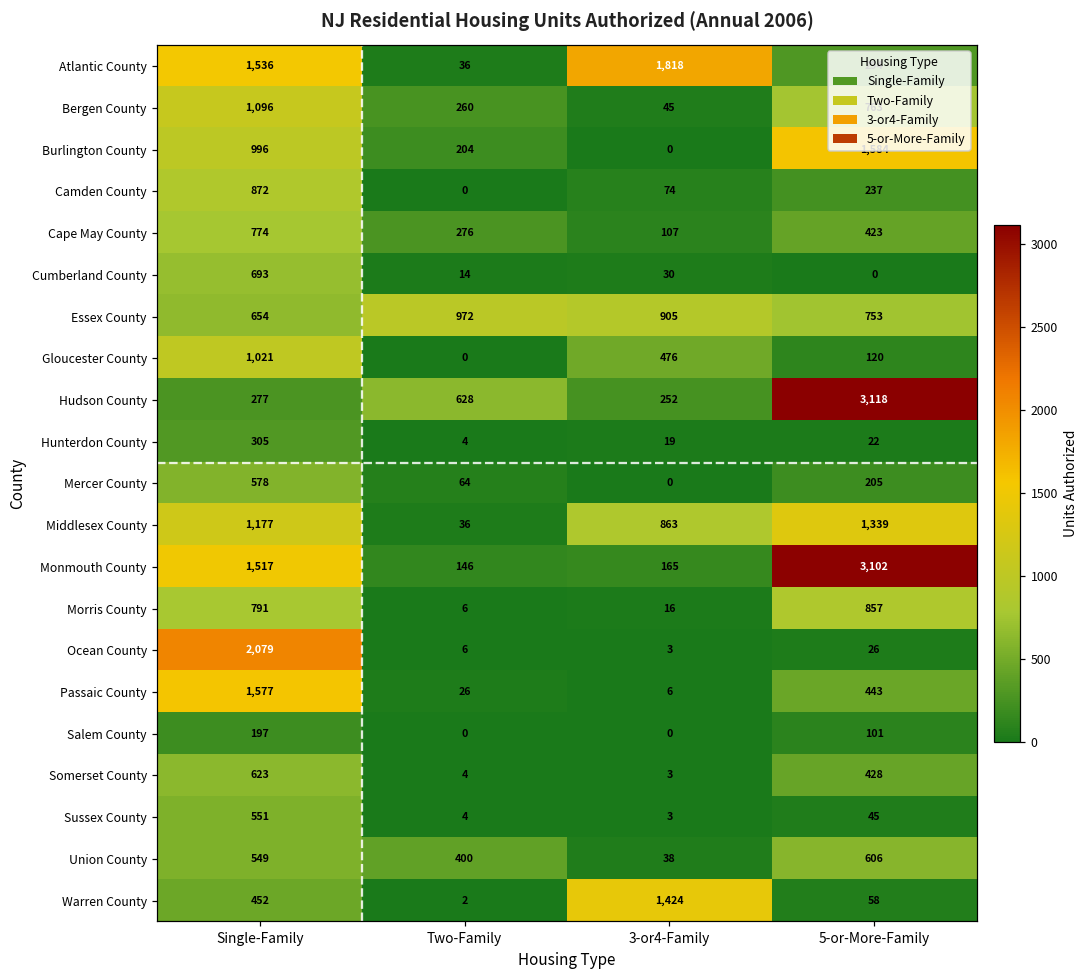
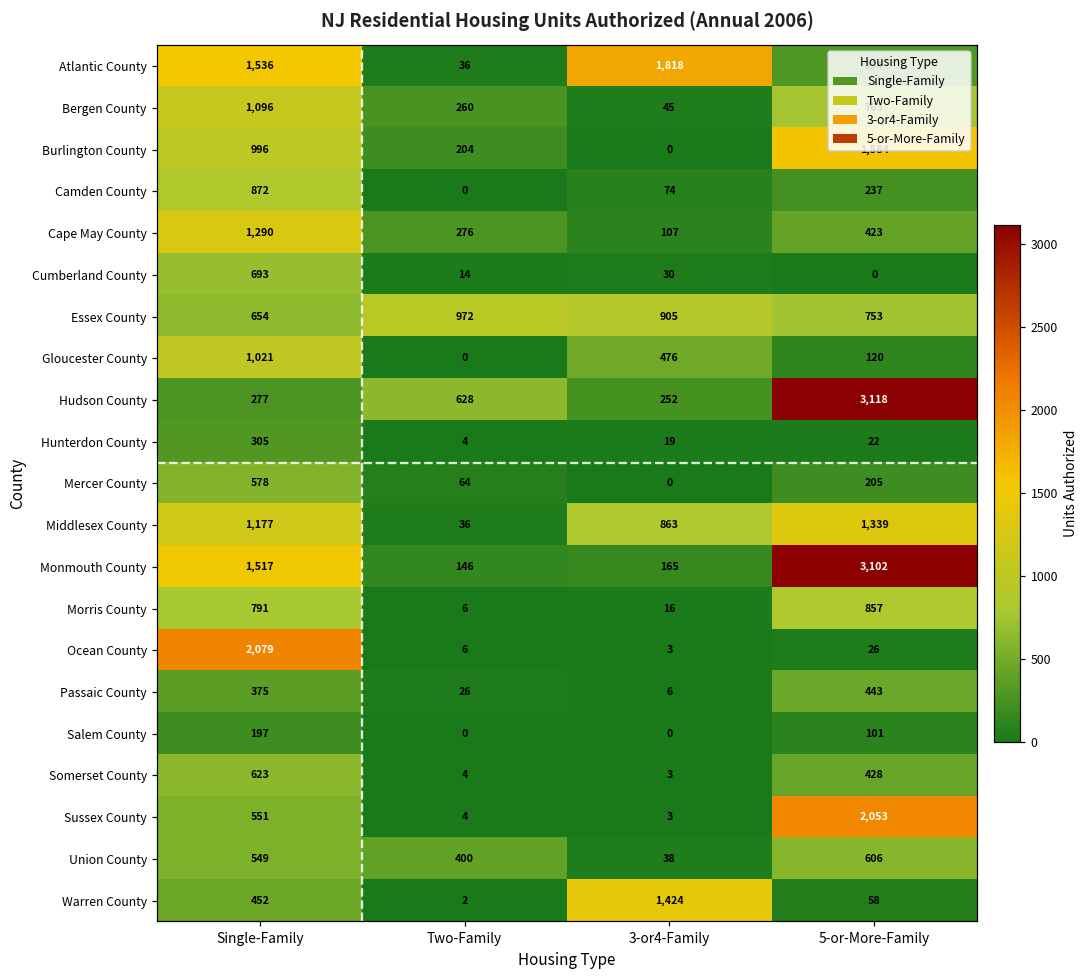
Cape May County, Single-Family: 774 -> 1,290
Passaic County, Single-Family: 1,577 -> 375
Sussex County, 5-or-More-Family: 45 -> 2,053
